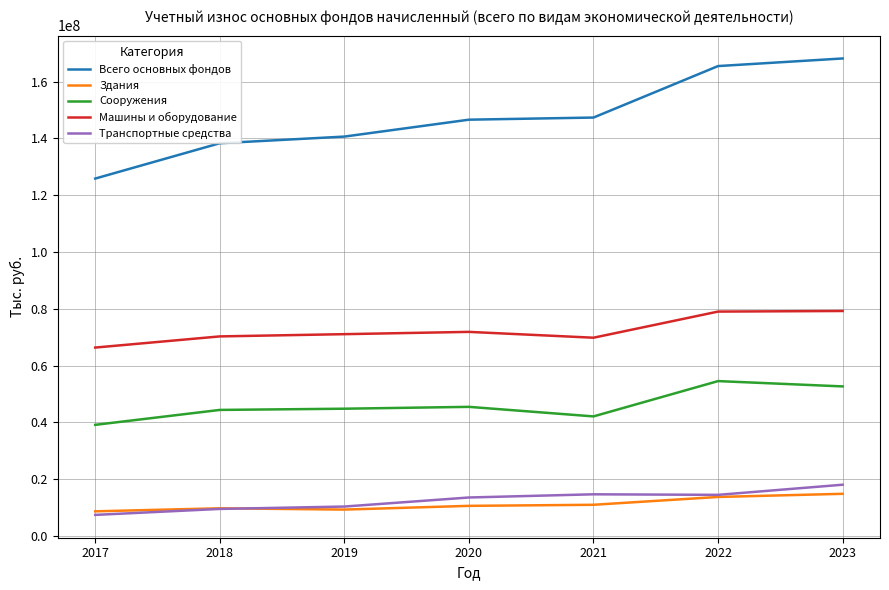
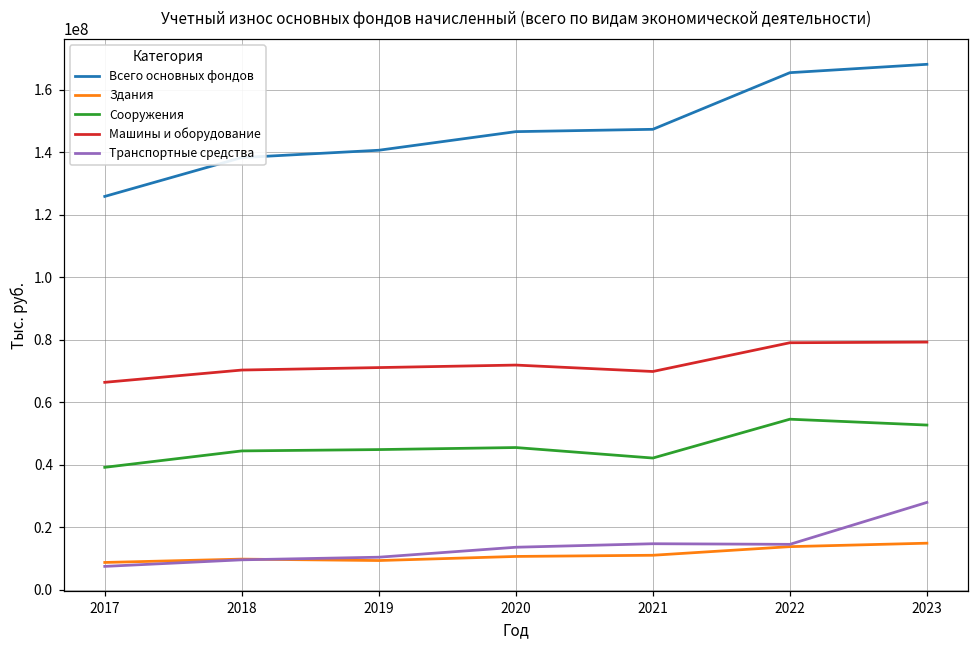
Транспортные средства, 2023: 18000000 -> 28000000
